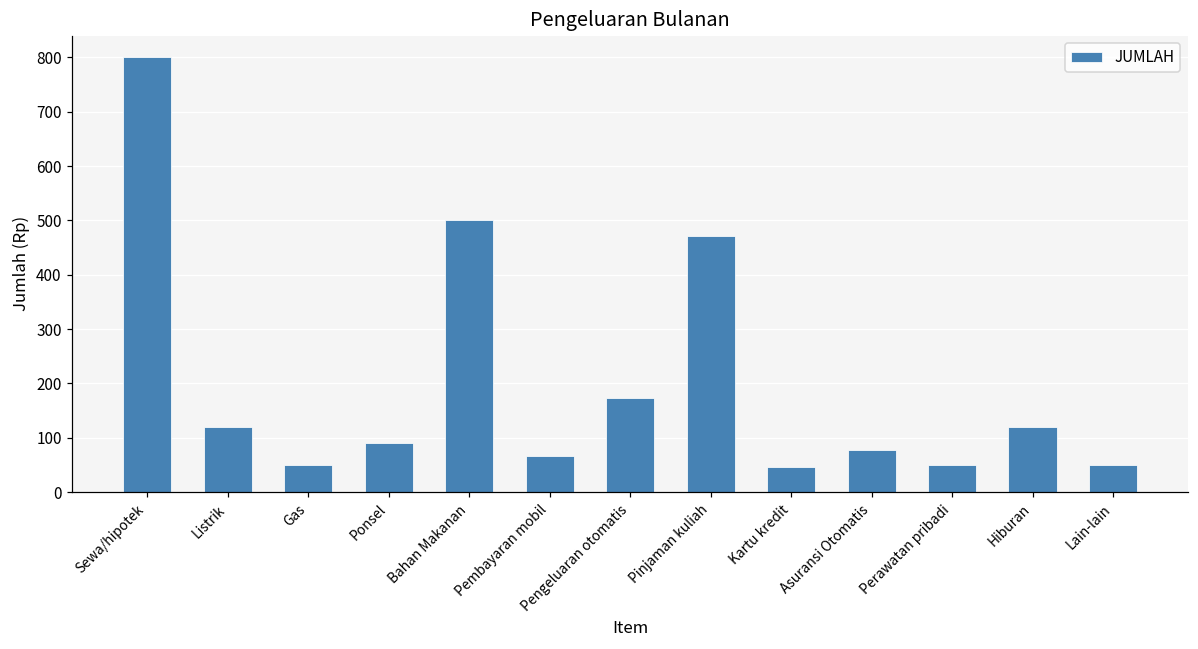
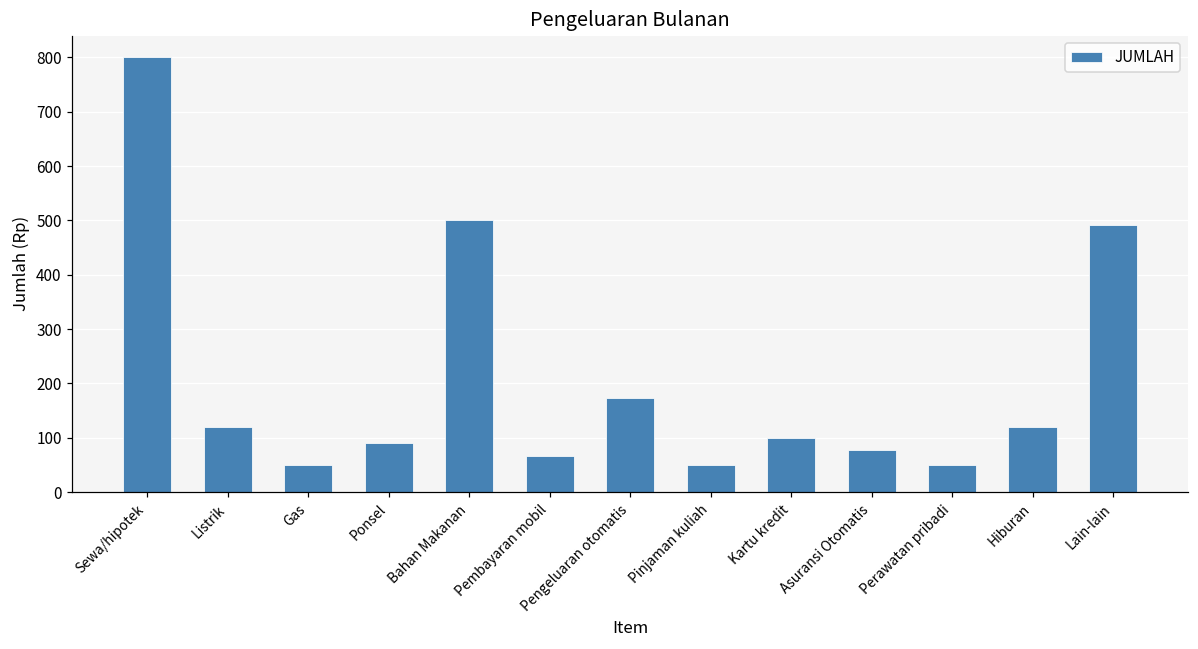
Pinjaman kuliah: 470 -> 50
Kartu kredit: 50 -> 100
Lain-lain: 50 -> 490
